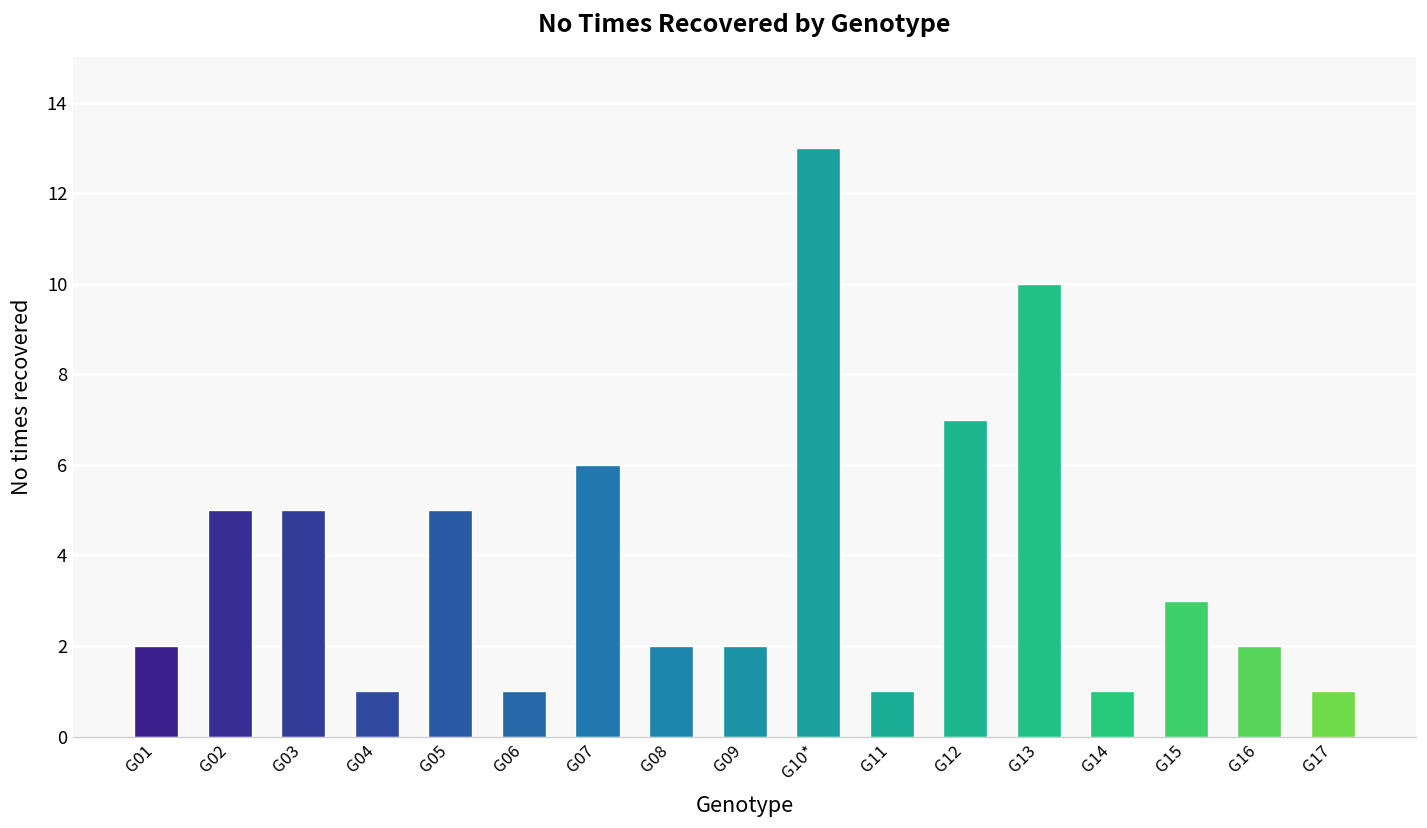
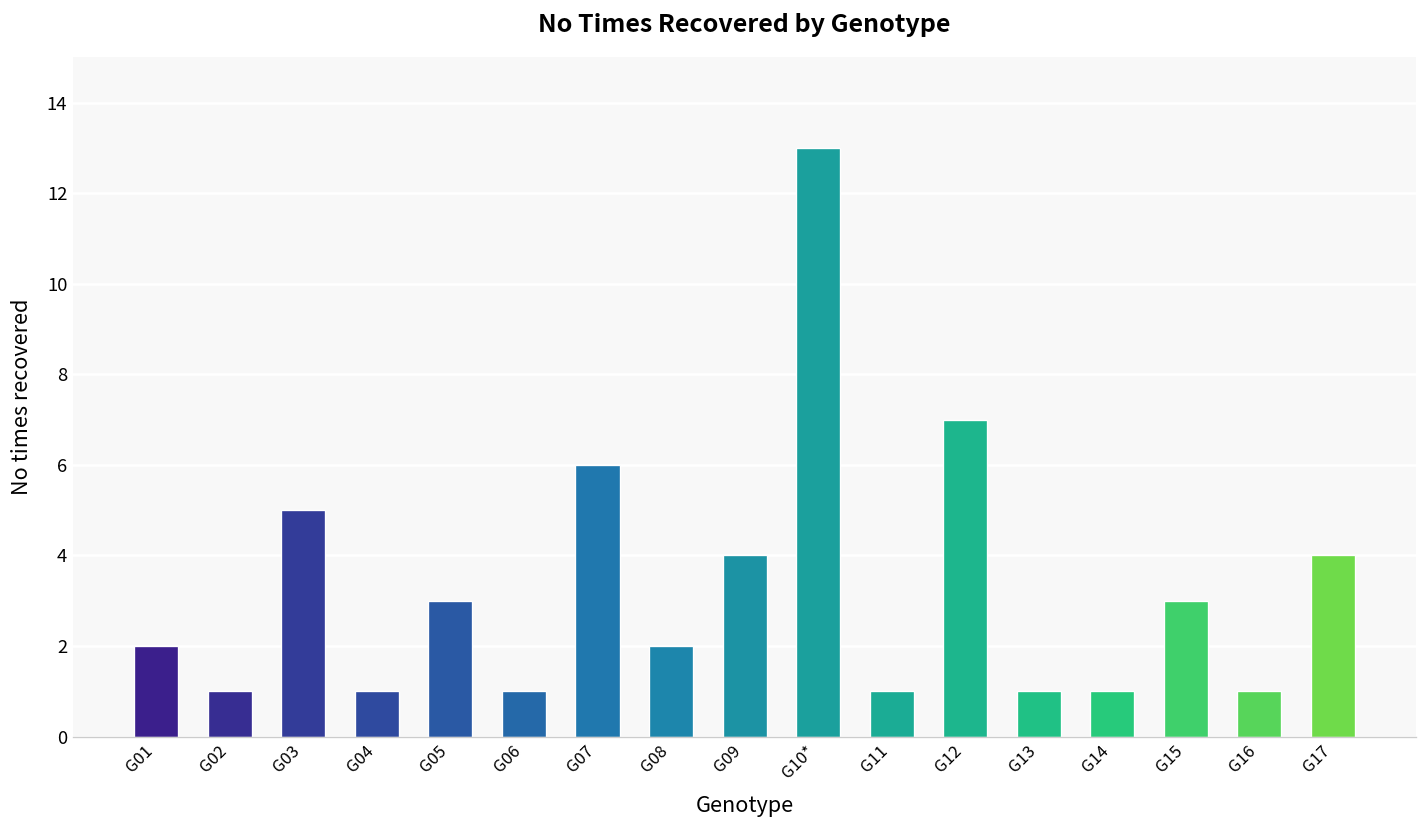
G02: 5 -> 1
G05: 5 -> 3
G09: 2 -> 4
G13: 10 -> 1
G16: 2 -> 1
G17: 1 -> 4
